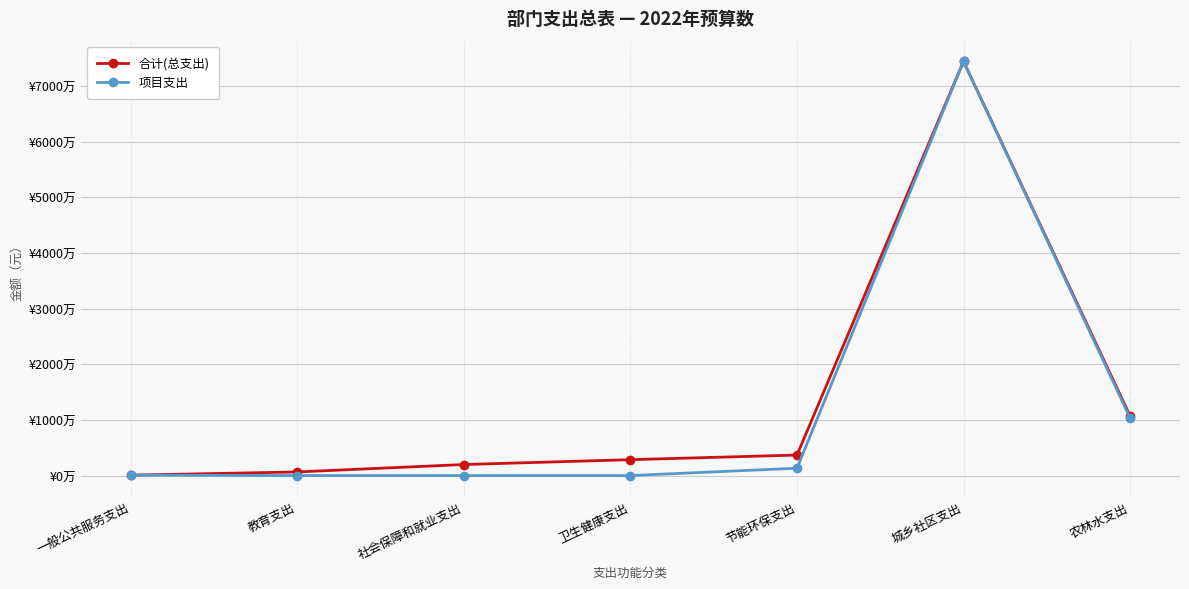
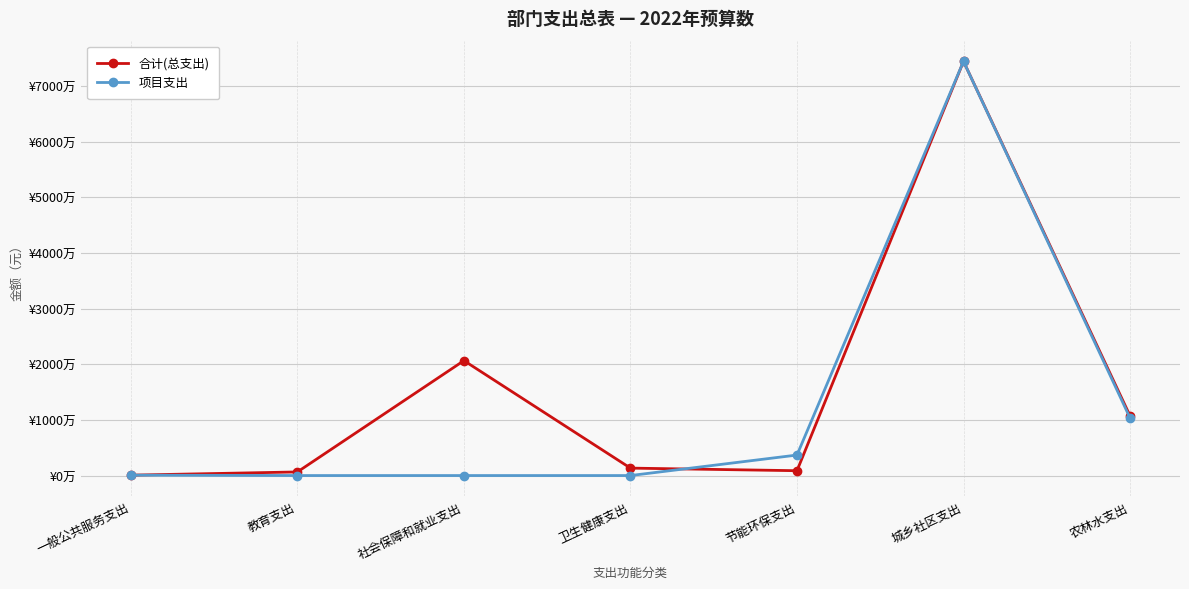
合计(总支出), 社会保障和就业支出: ¥200万 -> ¥2100万
合计(总支出), 卫生健康支出: ¥300万 -> ¥100万
合计(总支出), 节能环保支出: ¥400万 -> ¥100万
项目支出, 节能环保支出: ¥100万 -> ¥400万
